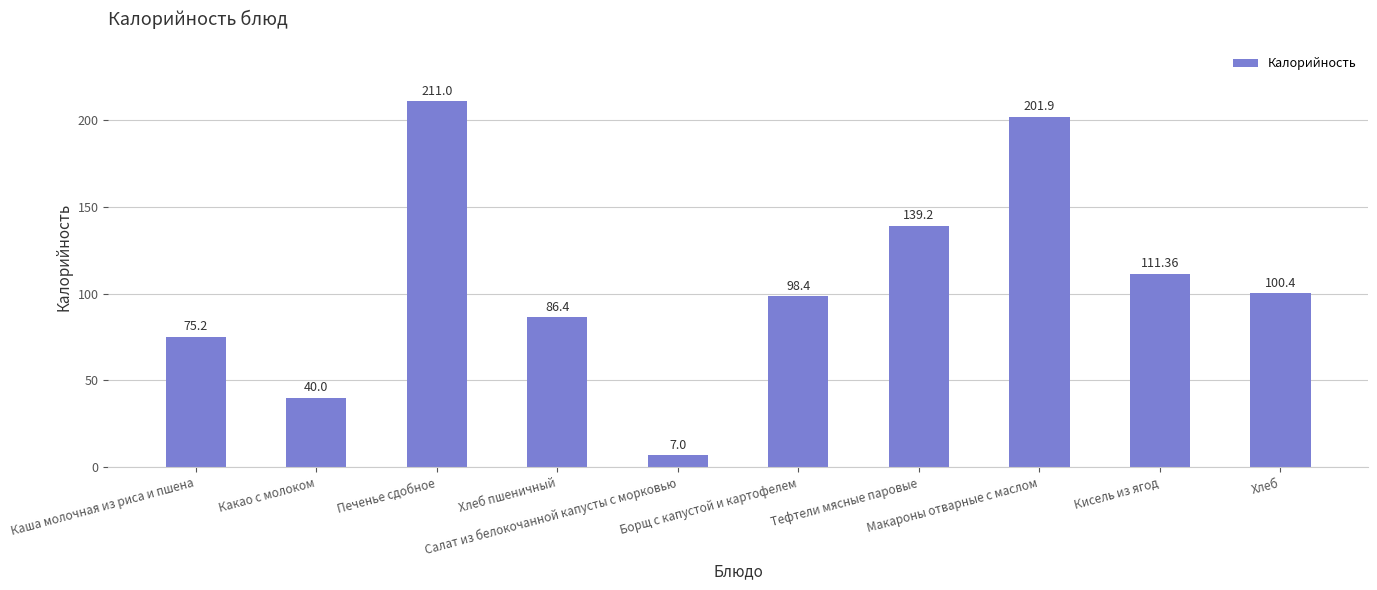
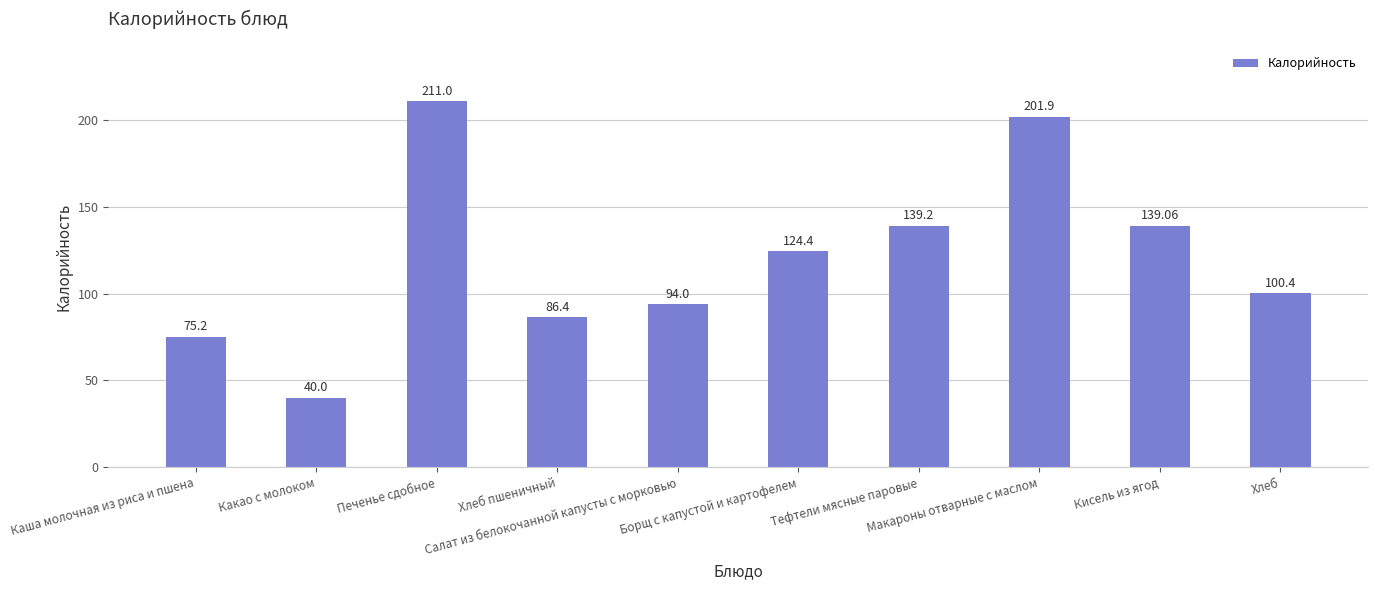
Салат из белокочанной капусты с морковью: 7.0 -> 94.0
Борщ с капустой и картофелем: 98.4 -> 124.4
Кисель из ягод: 111.36 -> 139.06
